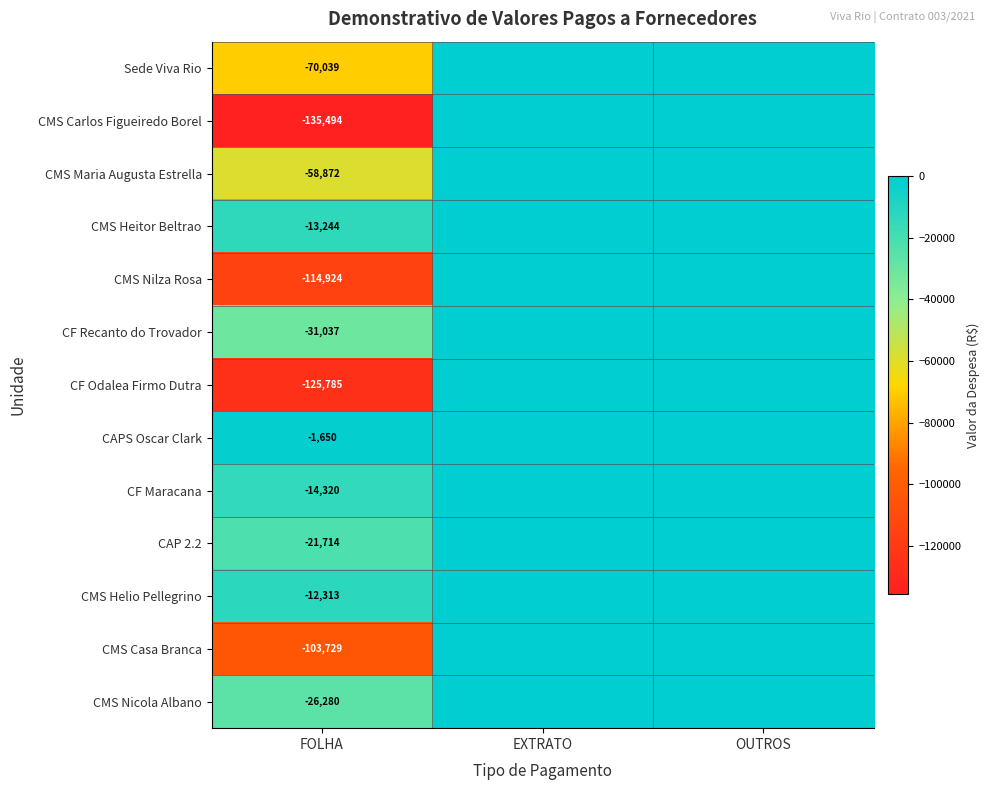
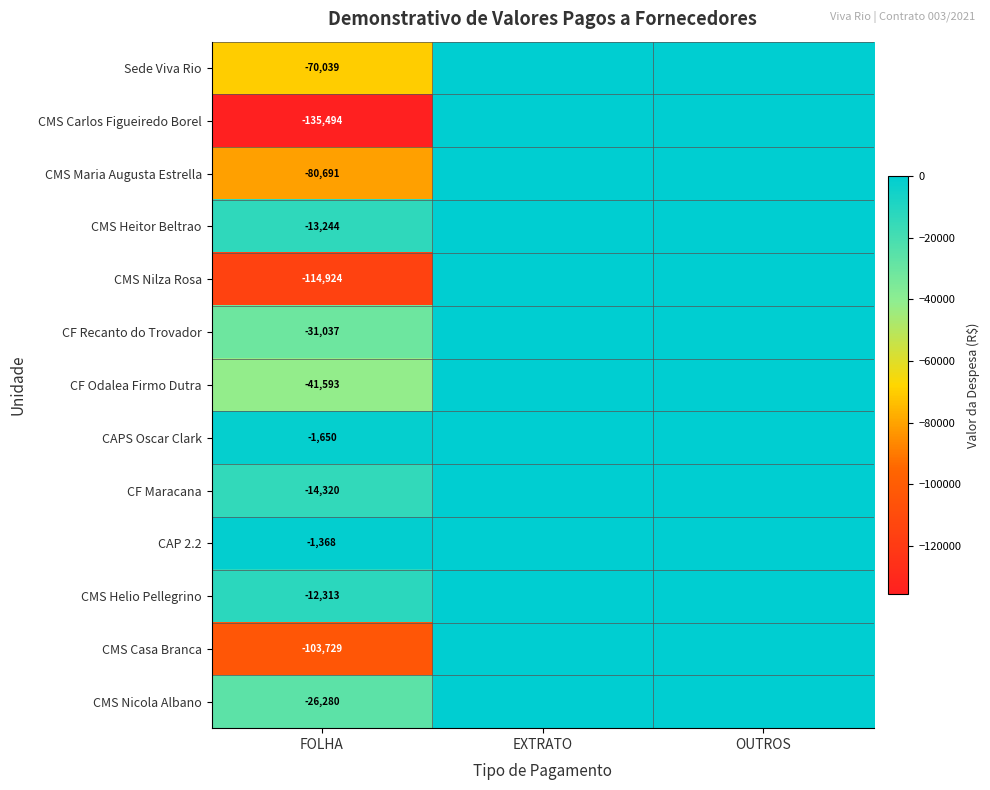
CMS Maria Augusta Estrella, FOLHA: -58,872 -> -80,691
CF Odalea Firmo Dutra, FOLHA: -125,785 -> -41,593
CAP 2.2, FOLHA: -21,714 -> -1,368
